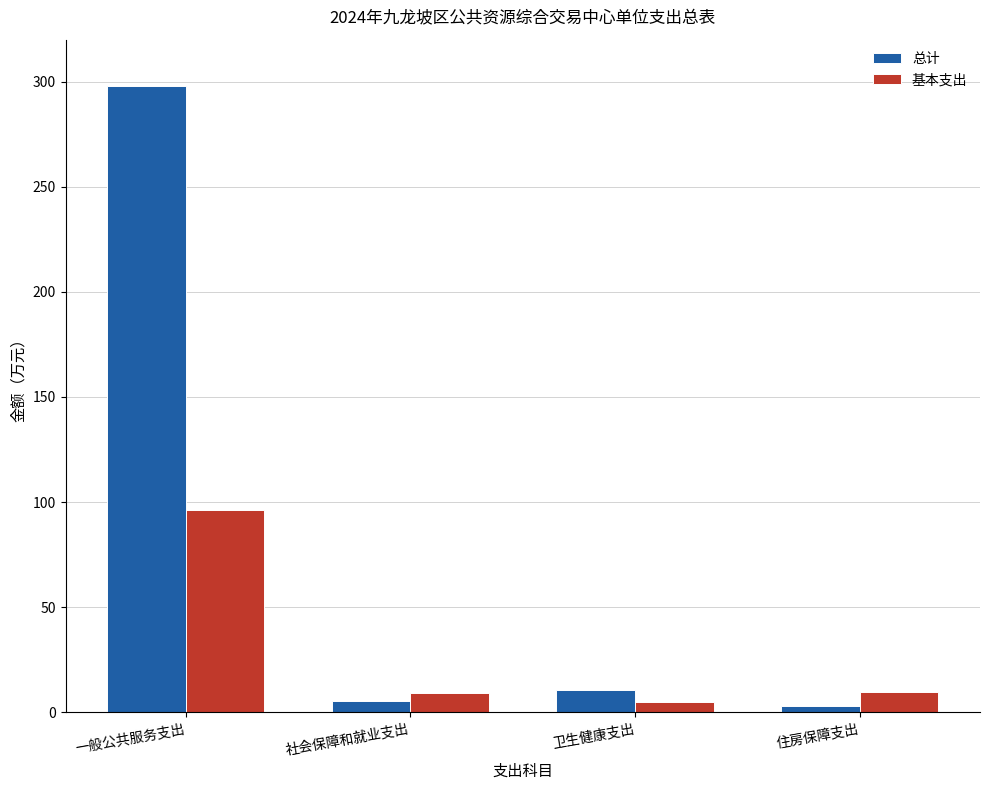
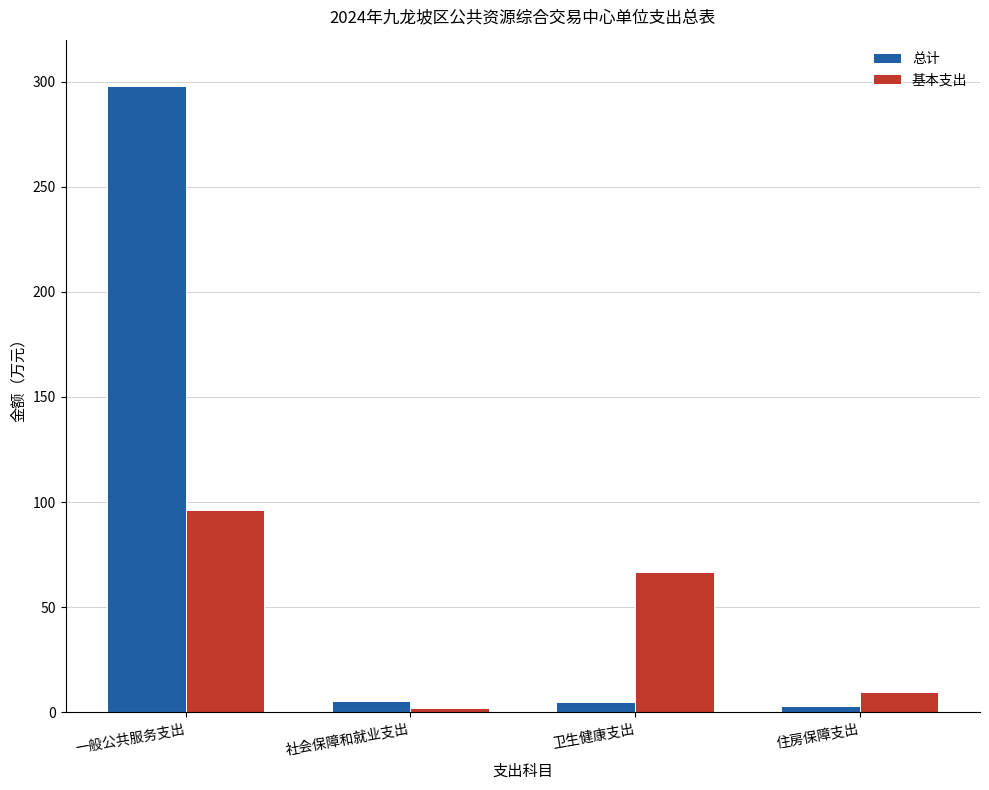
基本支出, 社会保障和就业支出: 9 -> 2
总计, 卫生健康支出: 11 -> 5
基本支出, 卫生健康支出: 5 -> 67
